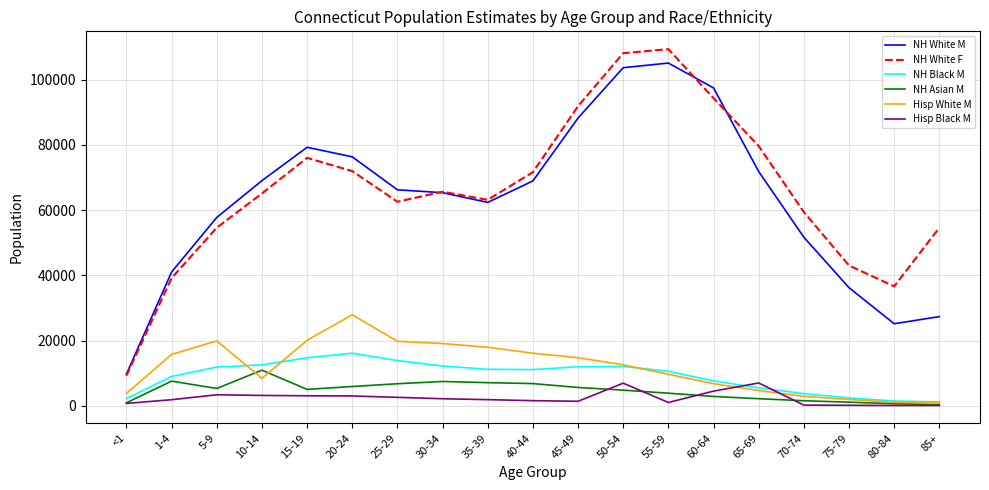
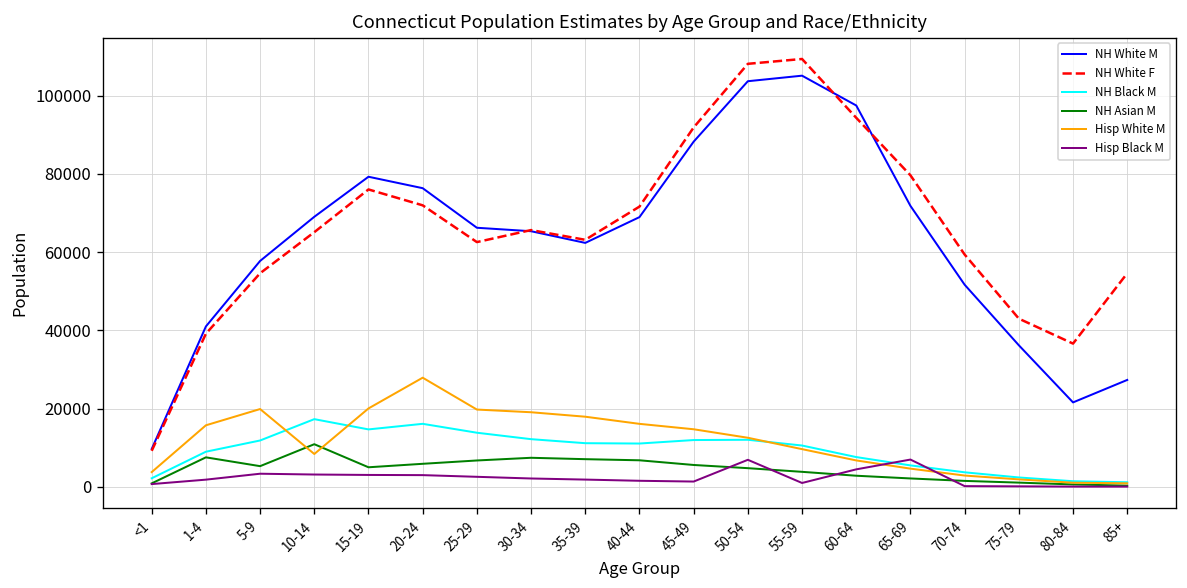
NH Black M, 10-14: 13000 -> 17000
NH White M, 80-84: 25000 -> 22000
